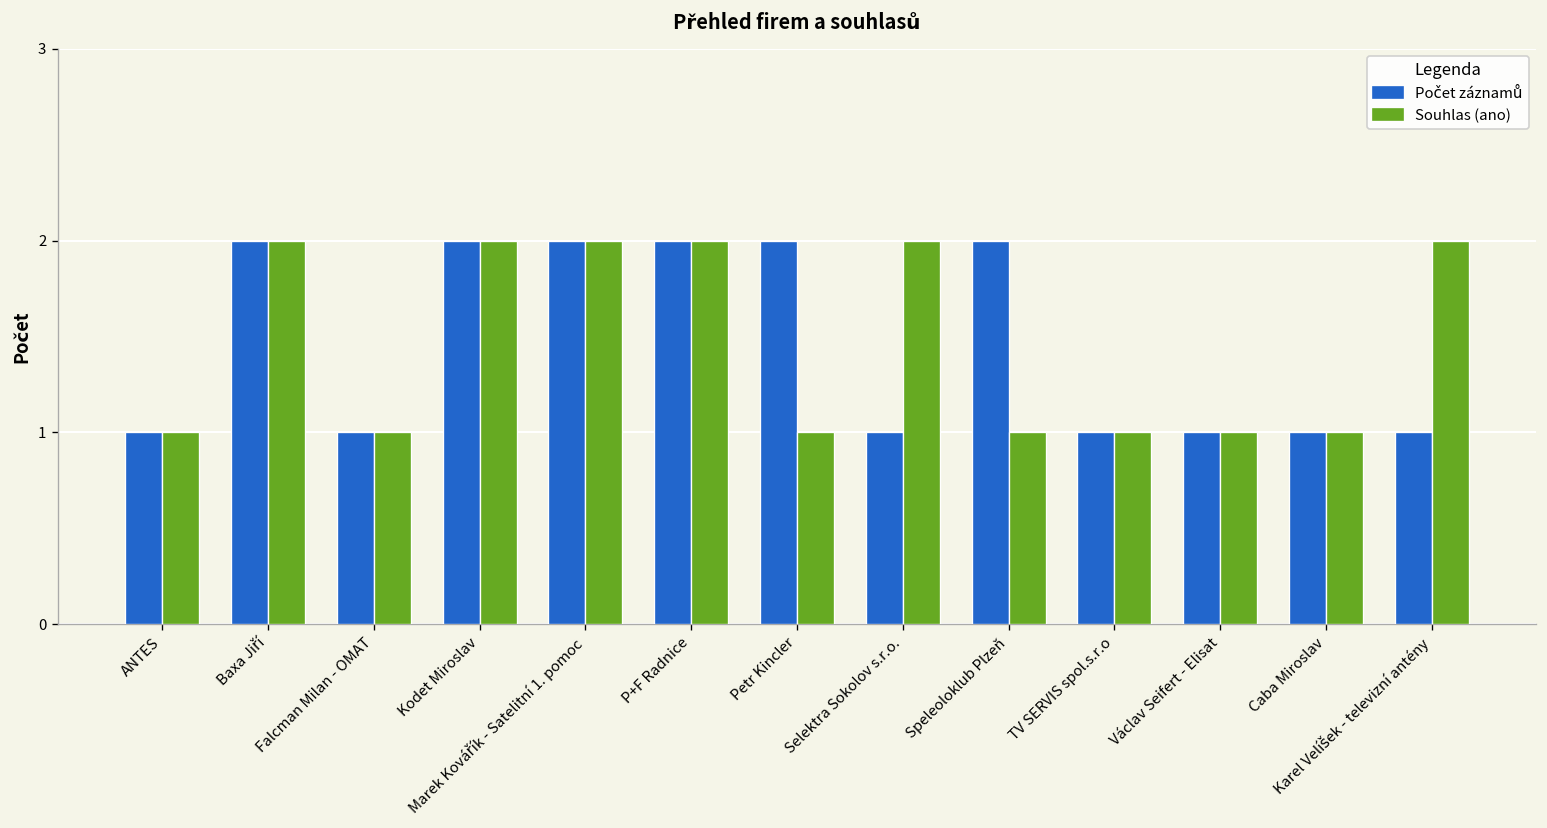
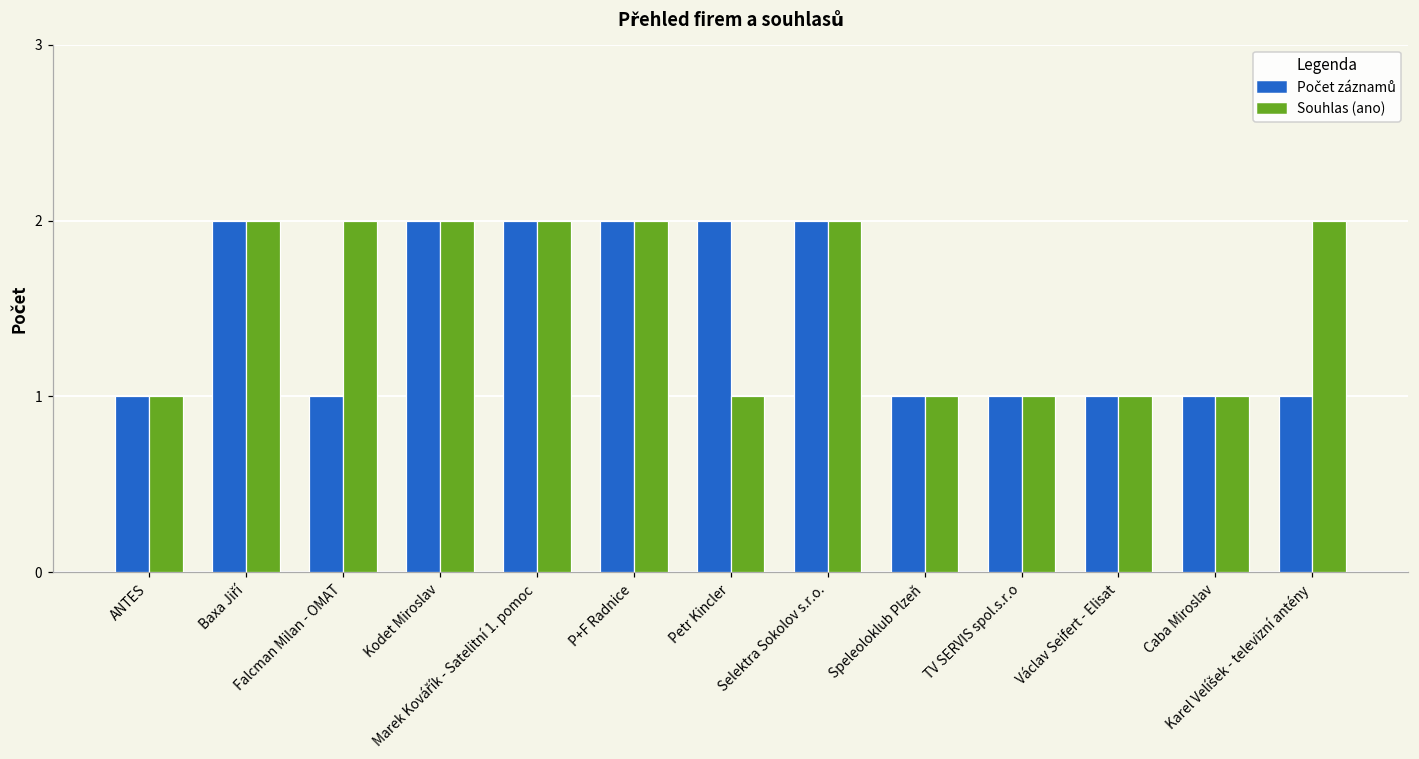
Souhlas (ano), Falcman Milan - OMAT: 1 -> 2
Počet záznamů, Selektra Sokolov s.r.o.: 1 -> 2
Počet záznamů, Speleoloklub Plzeň: 2 -> 1
